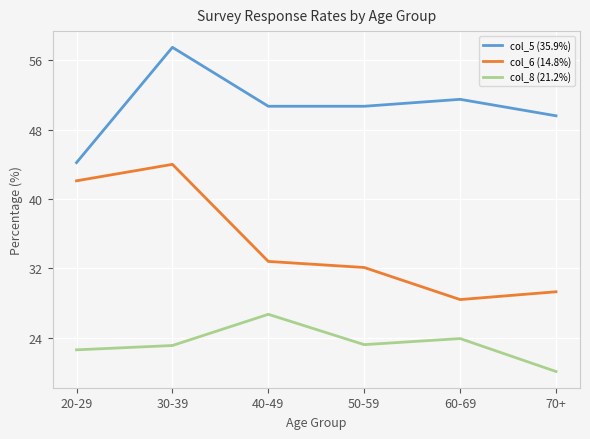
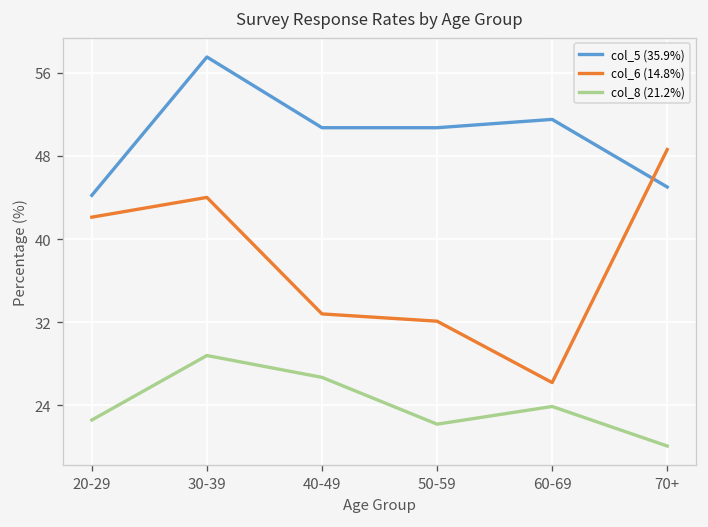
col_8 (21.2%), 30-39: 23 -> 29
col_8 (21.2%), 50-59: 23 -> 22
col_6 (14.8%), 60-69: 28 -> 26
col_5 (35.9%), 70+: 50 -> 45
col_6 (14.8%), 70+: 29 -> 49
